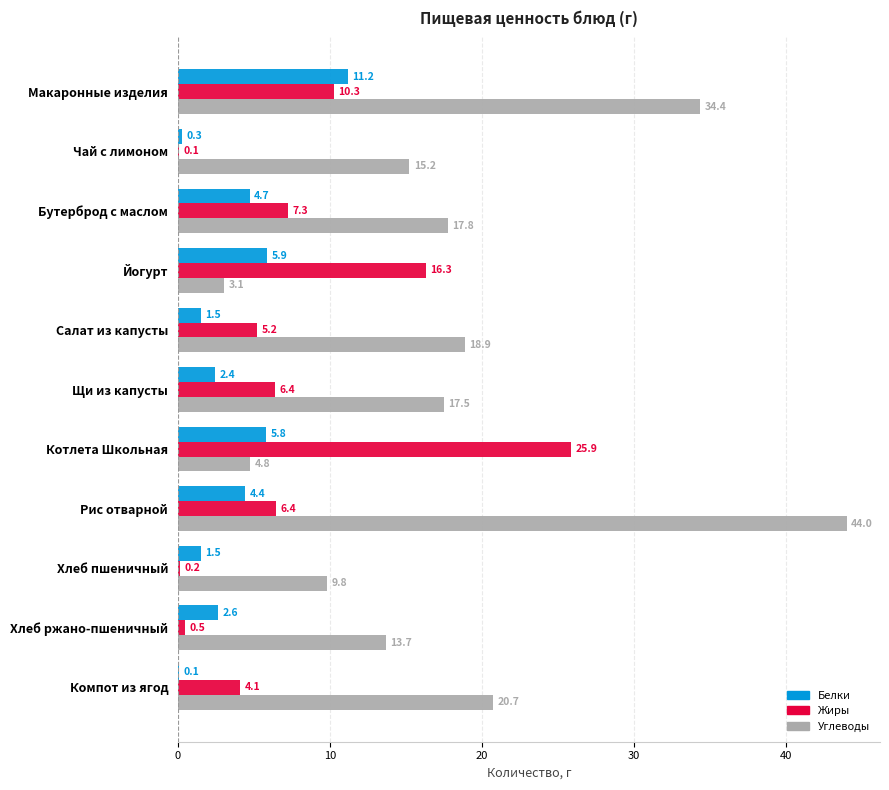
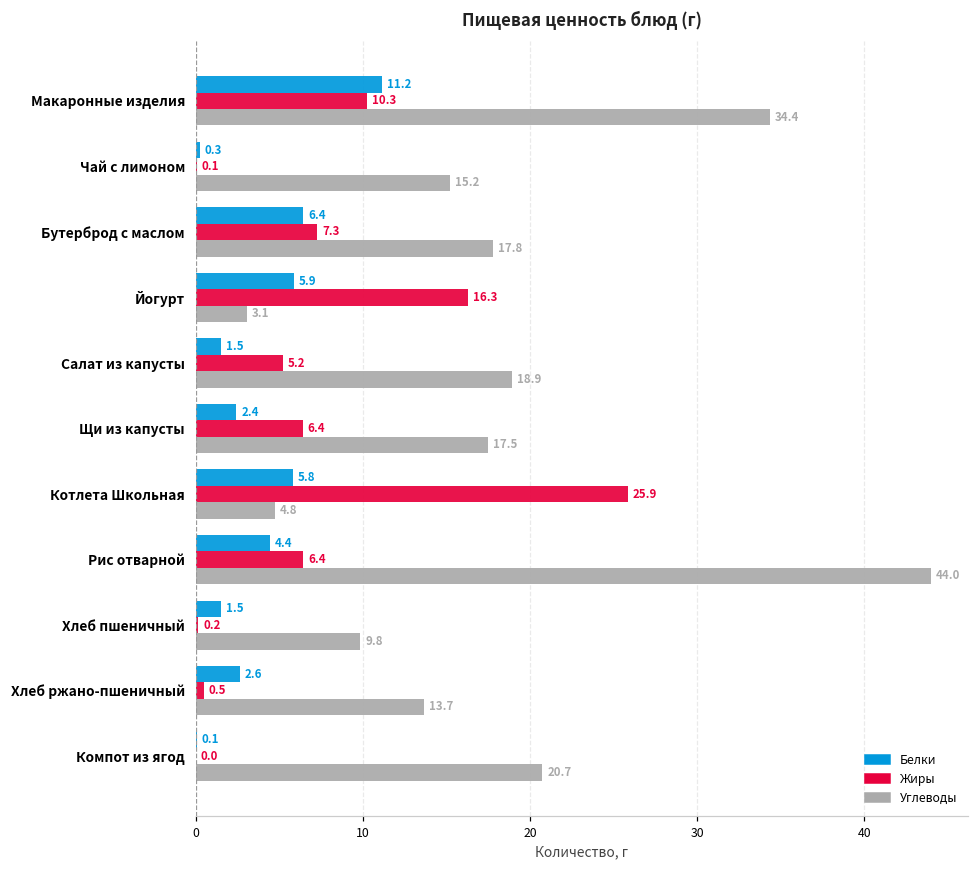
Белки, Бутерброд с маслом: 4.7 -> 6.4
Жиры, Компот из ягод: 4.1 -> 0.0
